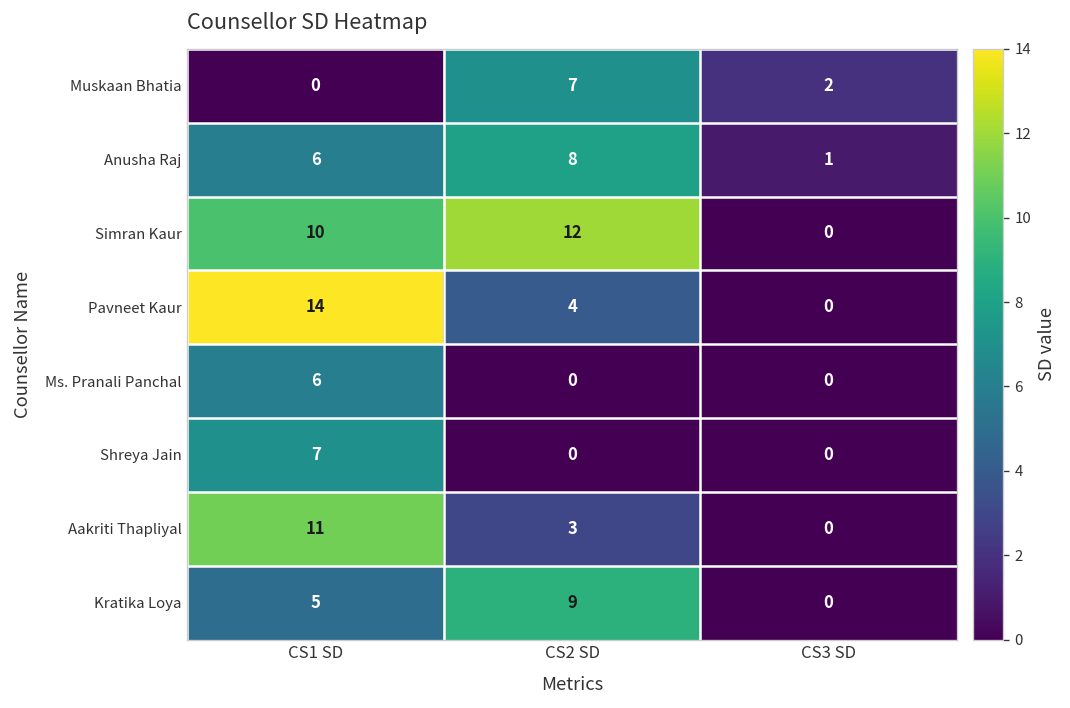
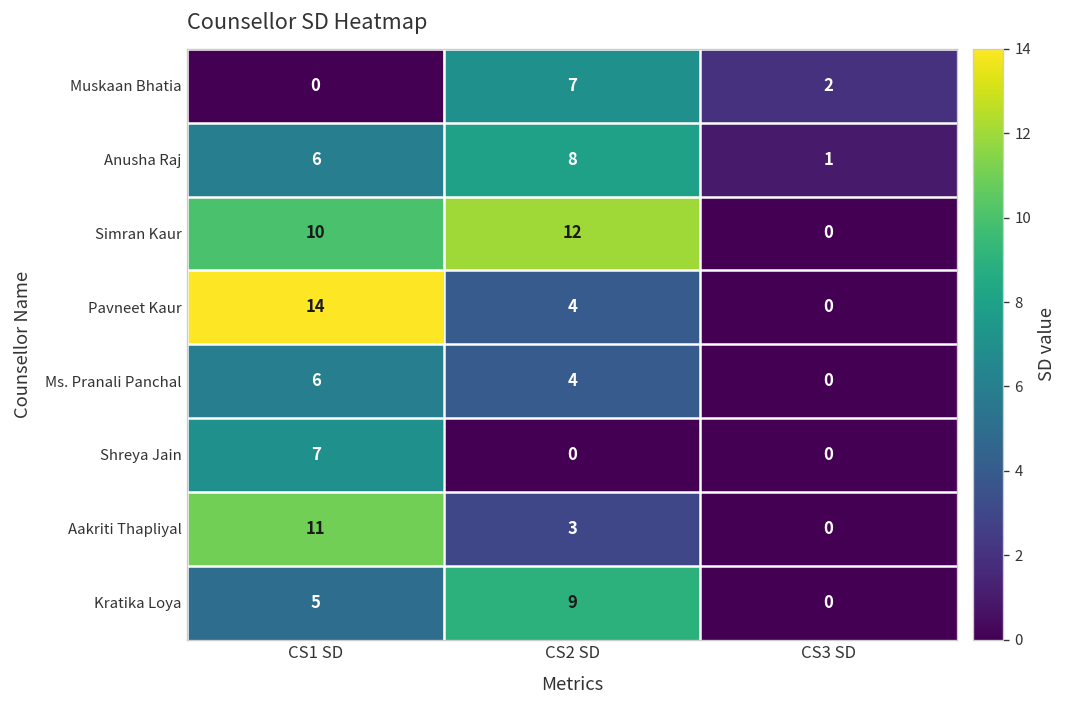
Ms. Pranali Panchal, CS2 SD: 0 -> 4
